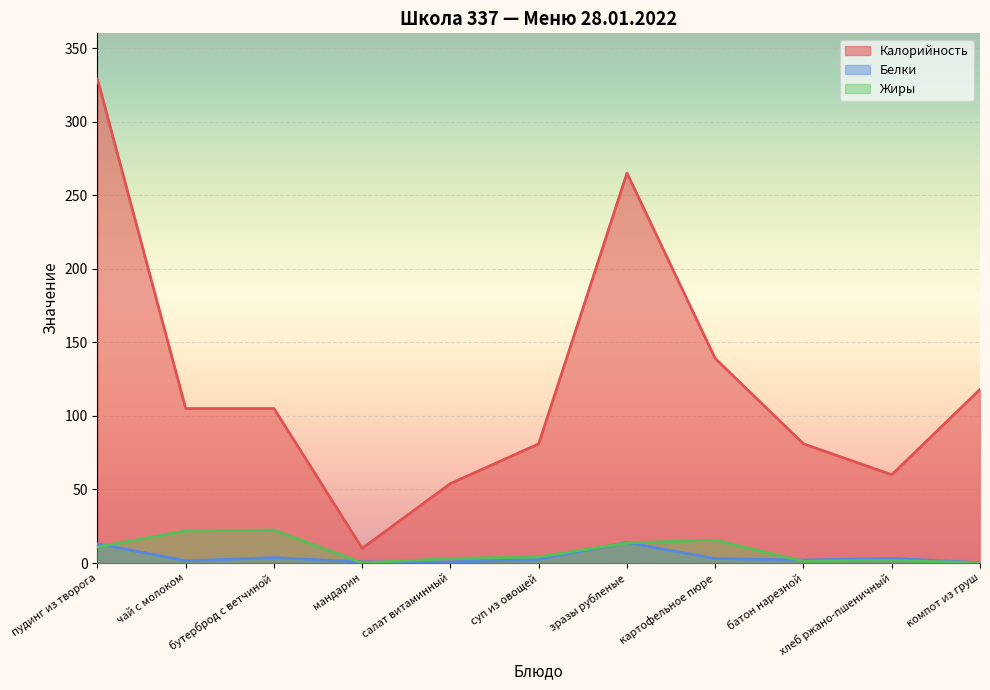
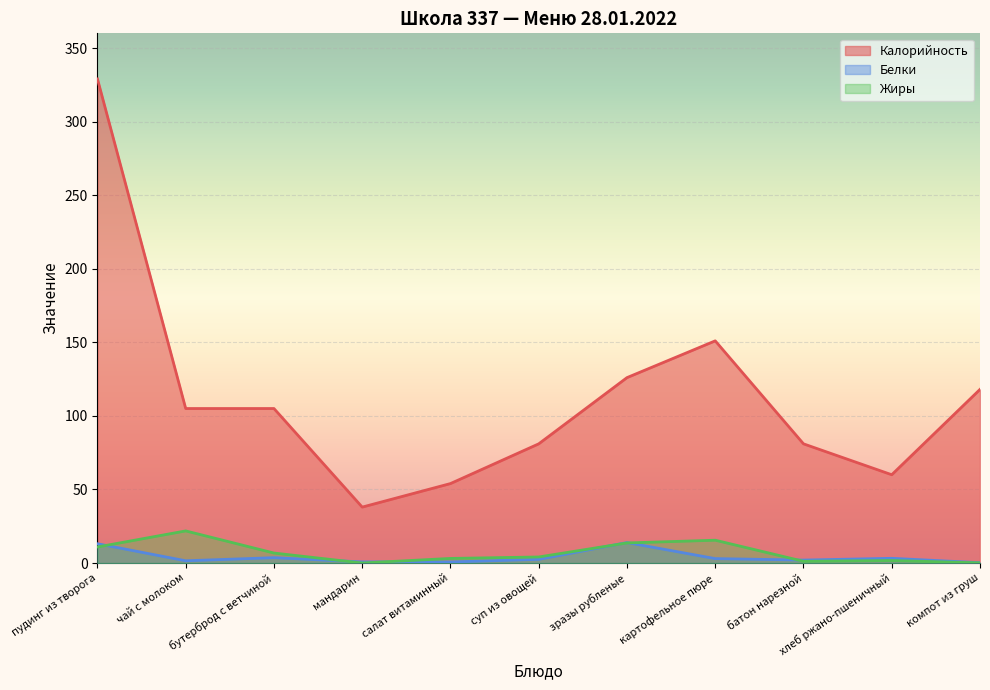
Жиры, бутерброд с ветчиной: 22 -> 7
Калорийность, мандарин: 10 -> 38
Калорийность, зразы рубленые: 265 -> 126
Калорийность, картофельное пюре: 139 -> 151
